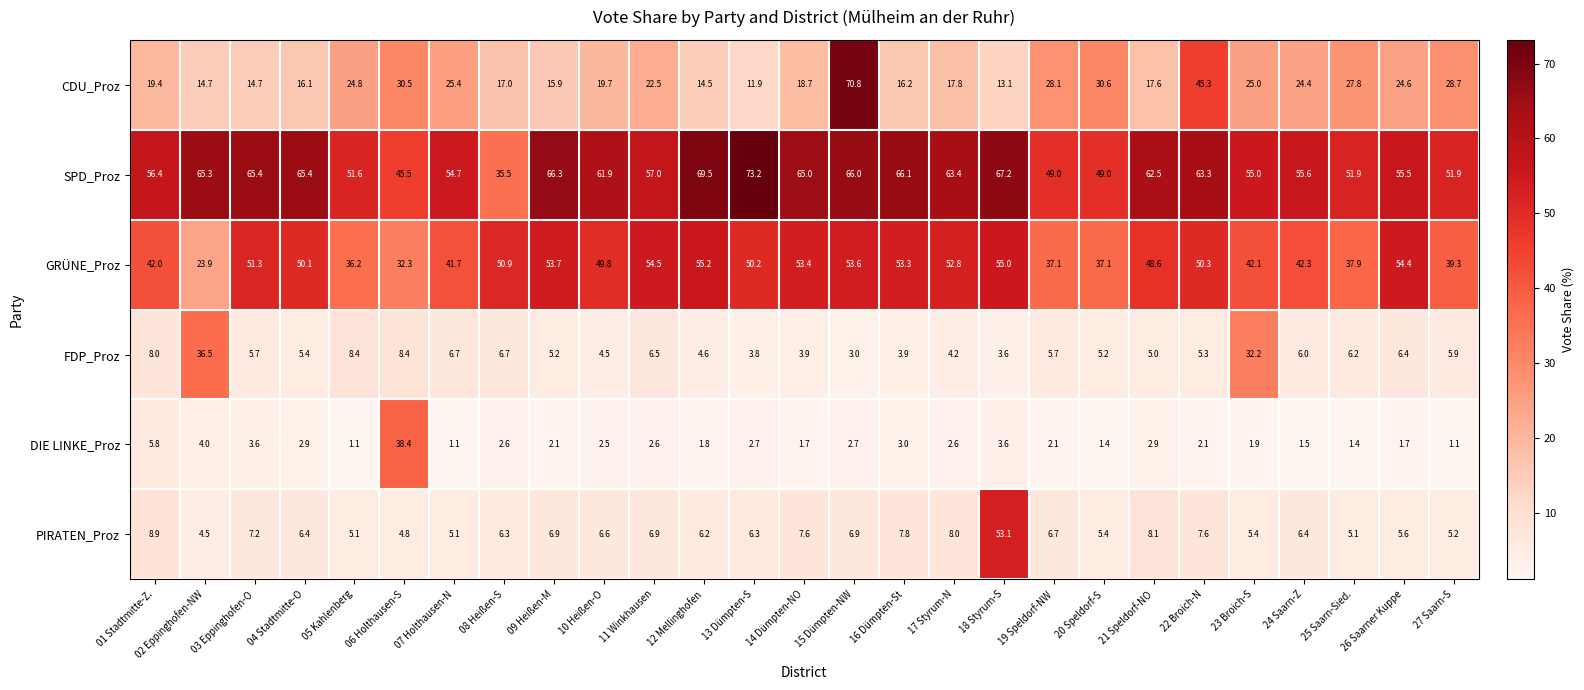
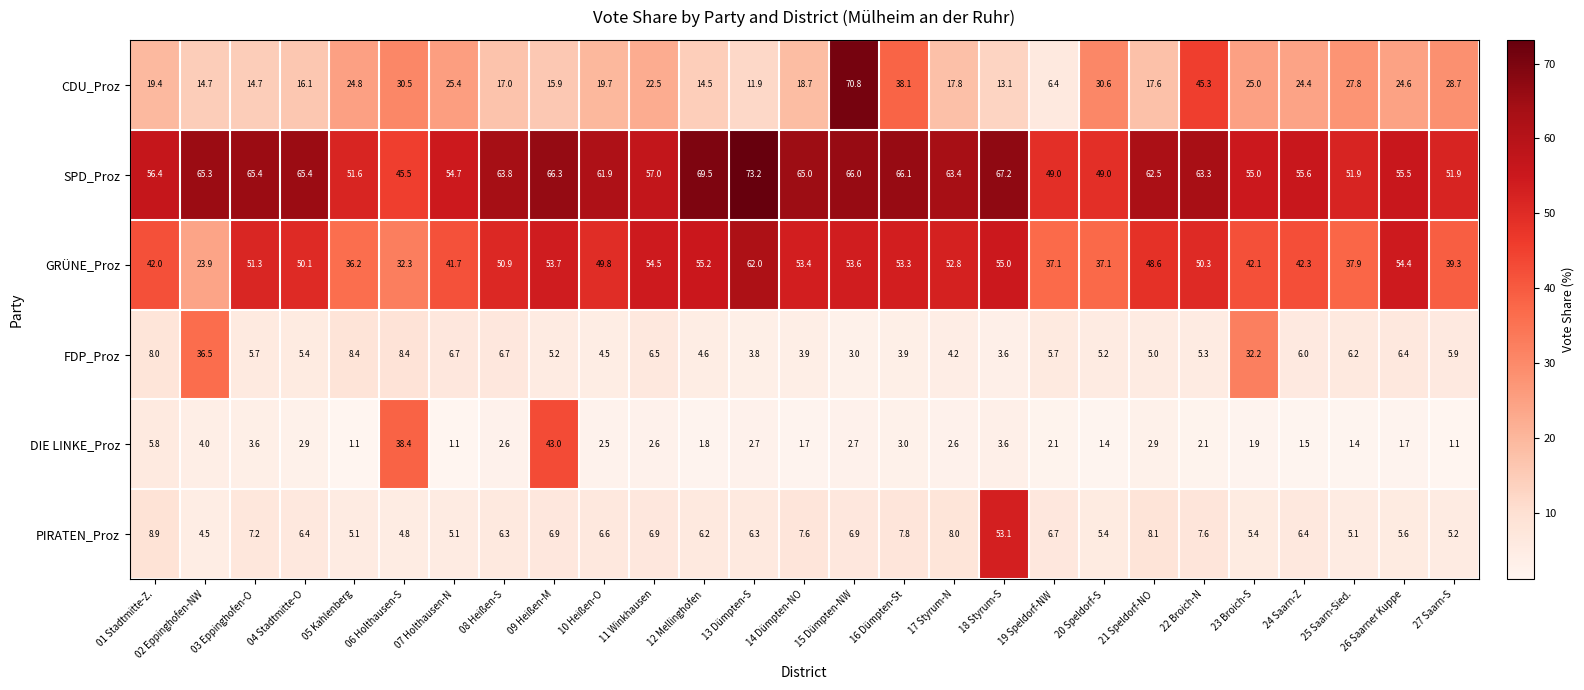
CDU_Proz, 16 Dümpten-St: 16.2 -> 38.1
CDU_Proz, 19 Speldorf-NW: 28.1 -> 6.4
SPD_Proz, 08 Heißen-S: 35.5 -> 63.8
GRÜNE_Proz, 13 Dümpten-S: 50.2 -> 62.0
DIE LINKE_Proz, 09 Heißen-M: 2.1 -> 43.0
